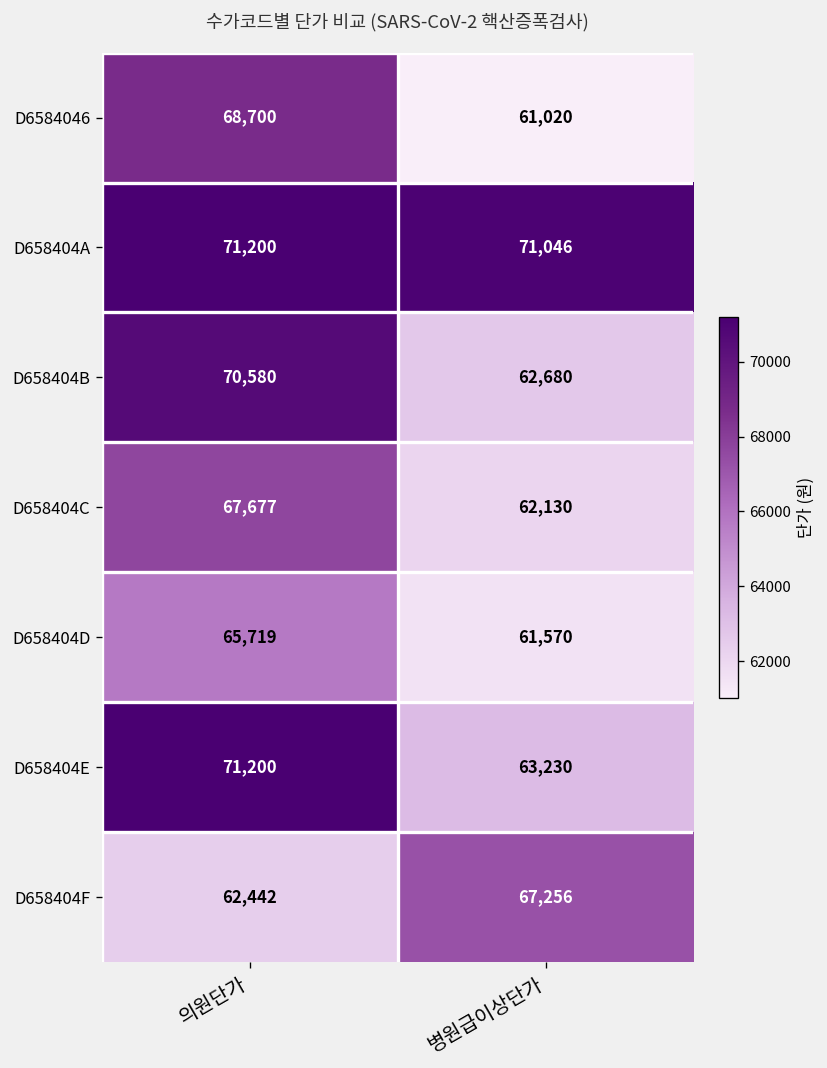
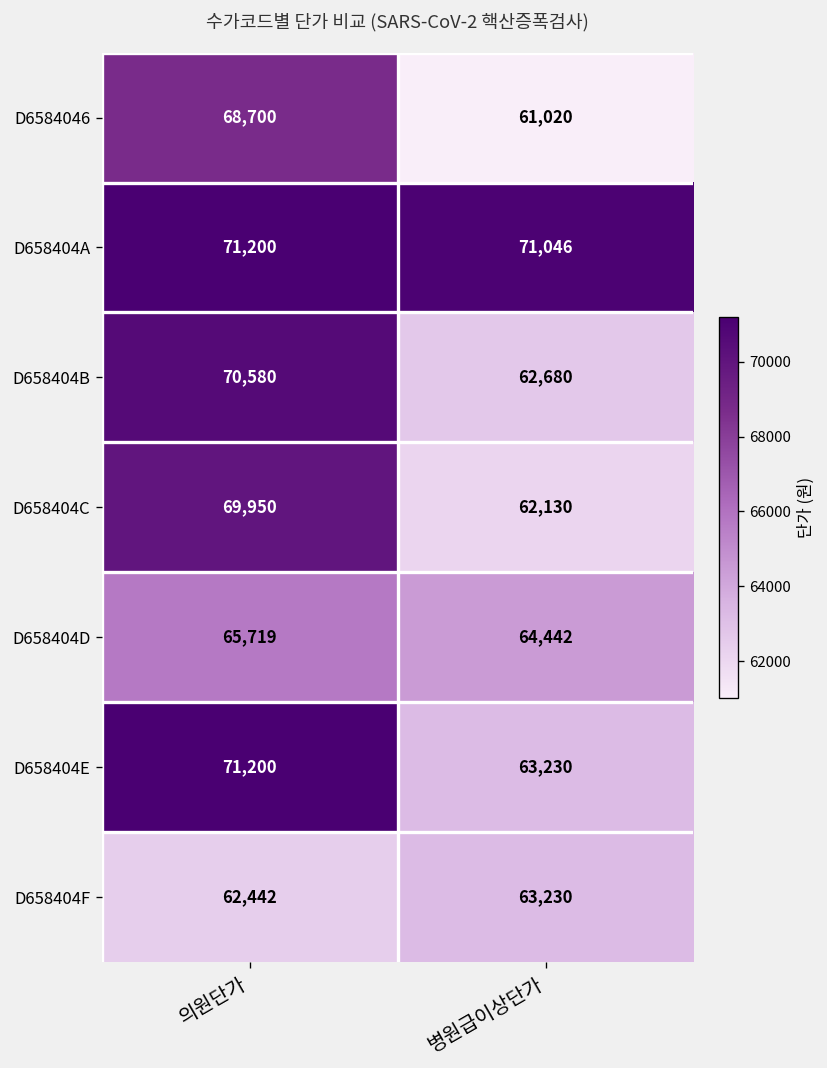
D658404C, 의원단가: 67,677 -> 69,950
D658404D, 병원급이상단가: 61,570 -> 64,442
D658404F, 병원급이상단가: 67,256 -> 63,230
